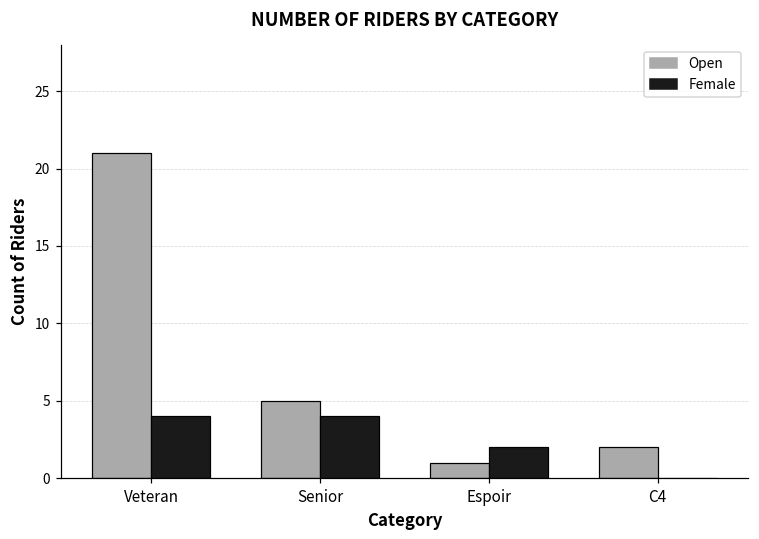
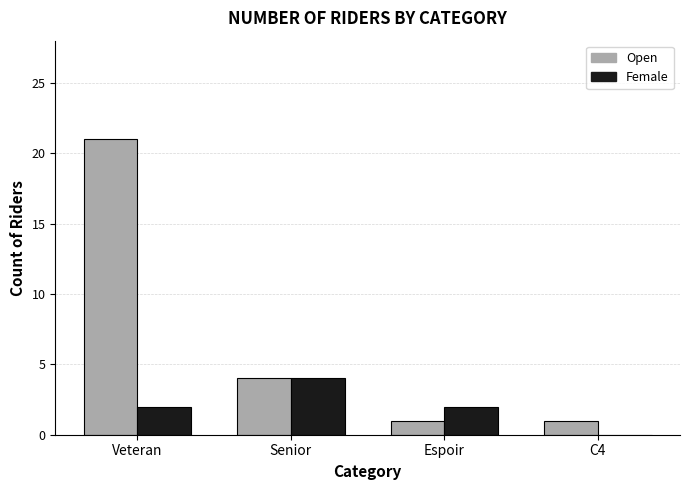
Female, Veteran: 4 -> 2
Open, Senior: 5 -> 4
Open, C4: 2 -> 1
